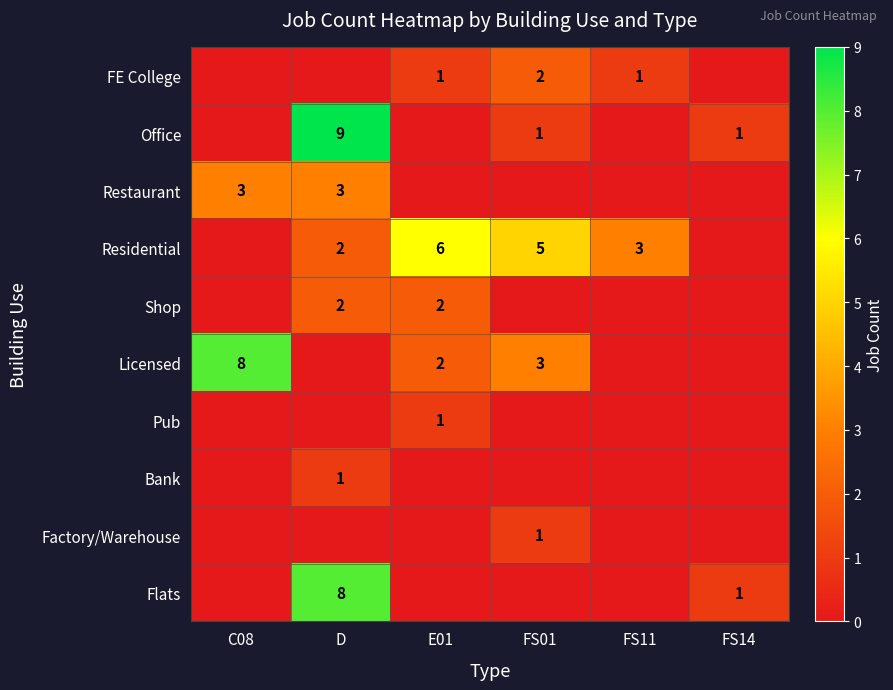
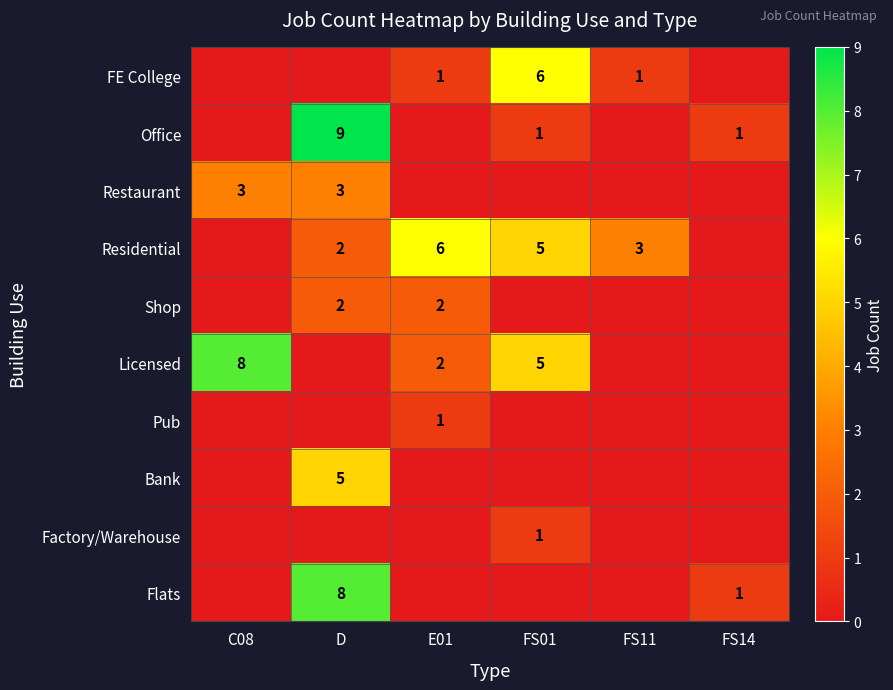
FE College, FS01: 2 -> 6
Licensed, FS01: 3 -> 5
Bank, D: 1 -> 5
